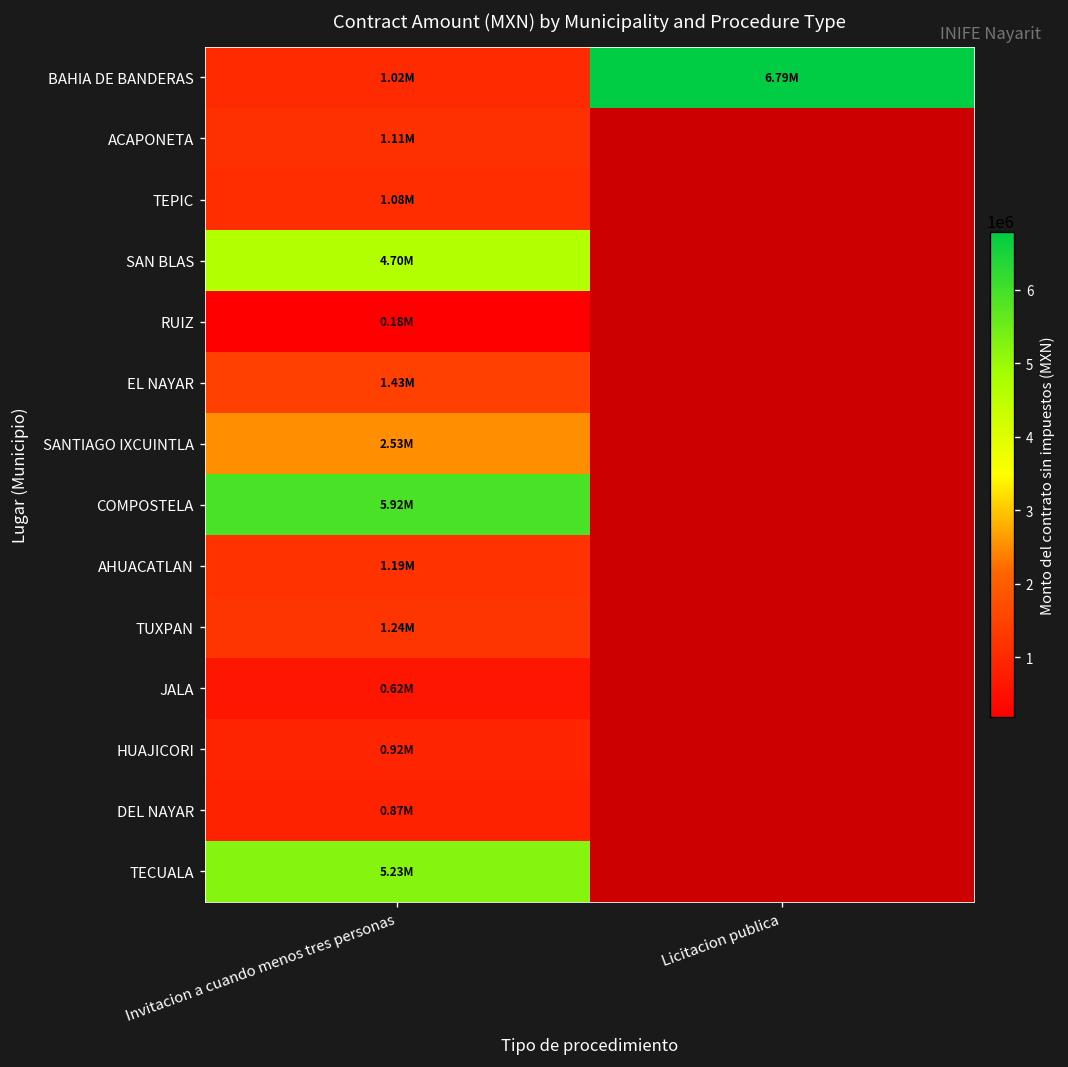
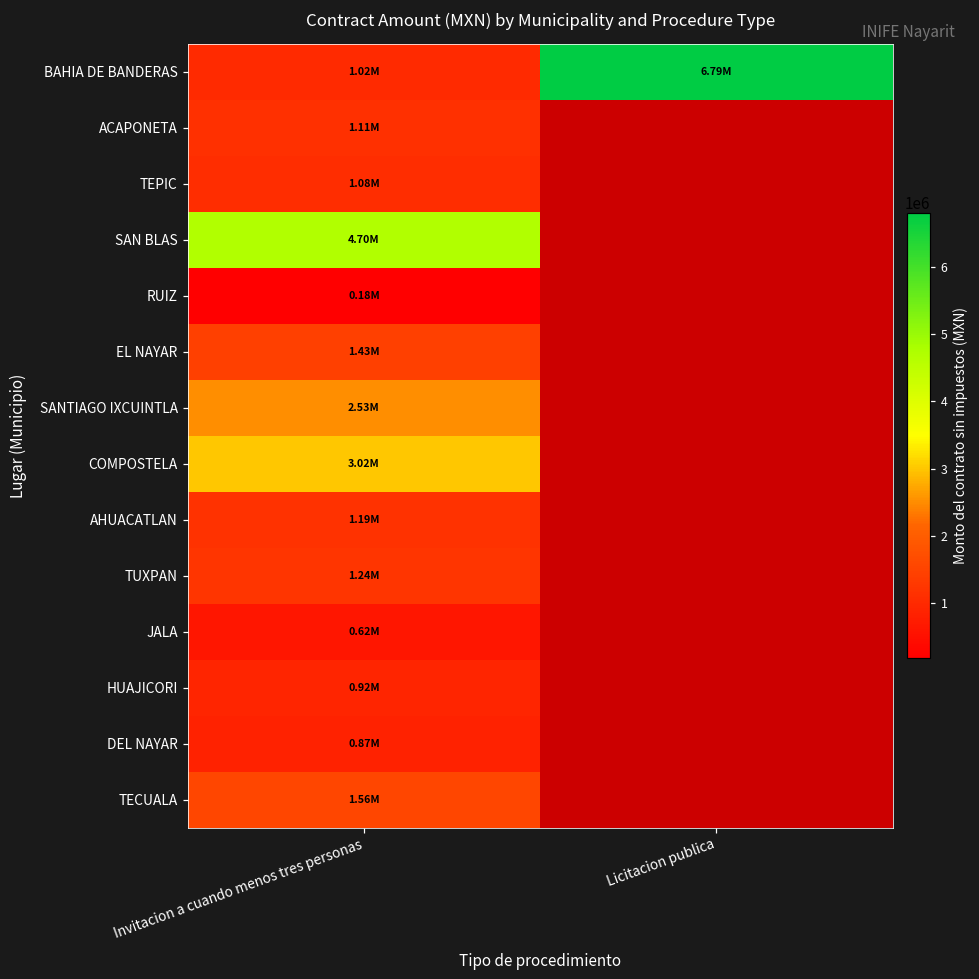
COMPOSTELA, Invitacion a cuando menos tres personas: 5.92M -> 3.02M
TECUALA, Invitacion a cuando menos tres personas: 5.23M -> 1.56M
